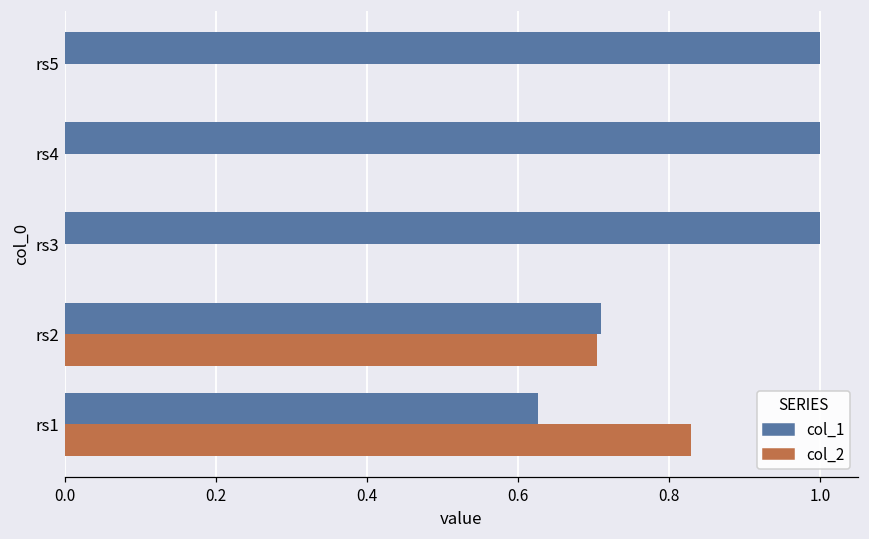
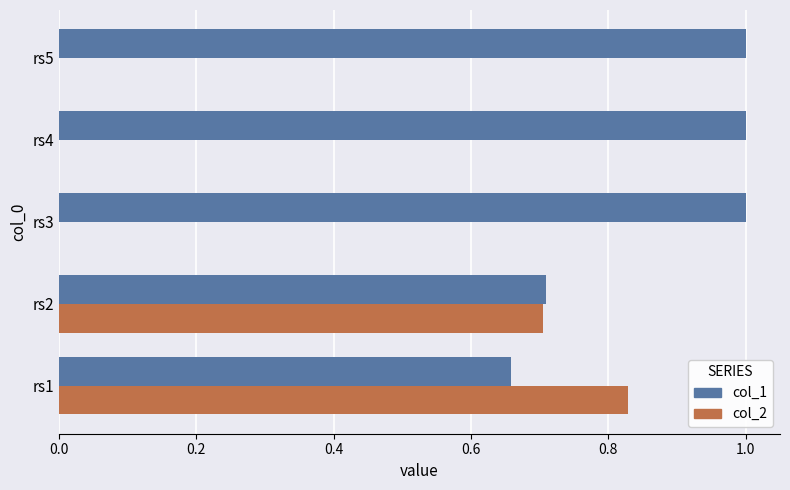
col_1, rs1: 0.63 -> 0.66
